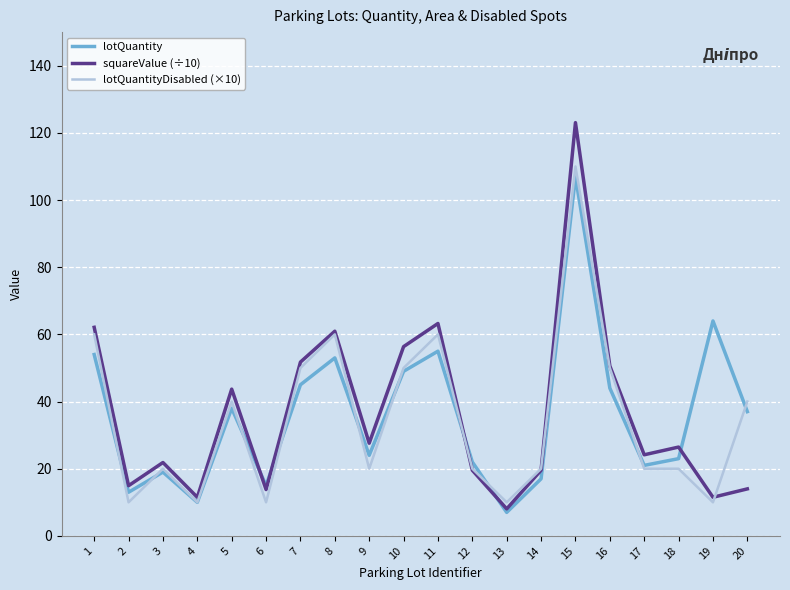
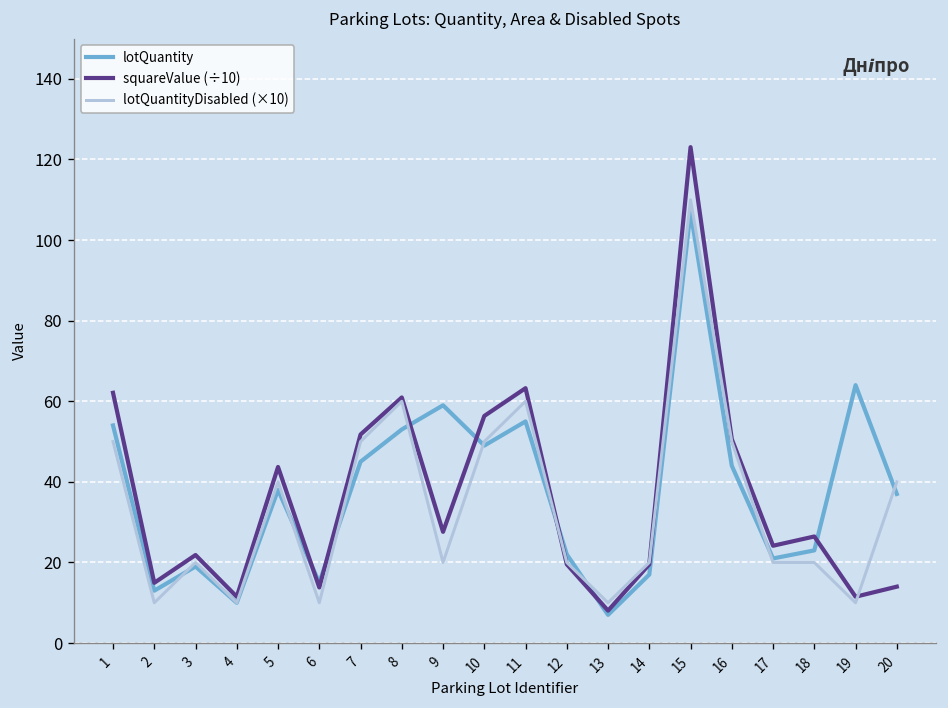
lotQuantityDisabled (×10), 1: 60 -> 50
lotQuantity, 9: 24 -> 59
